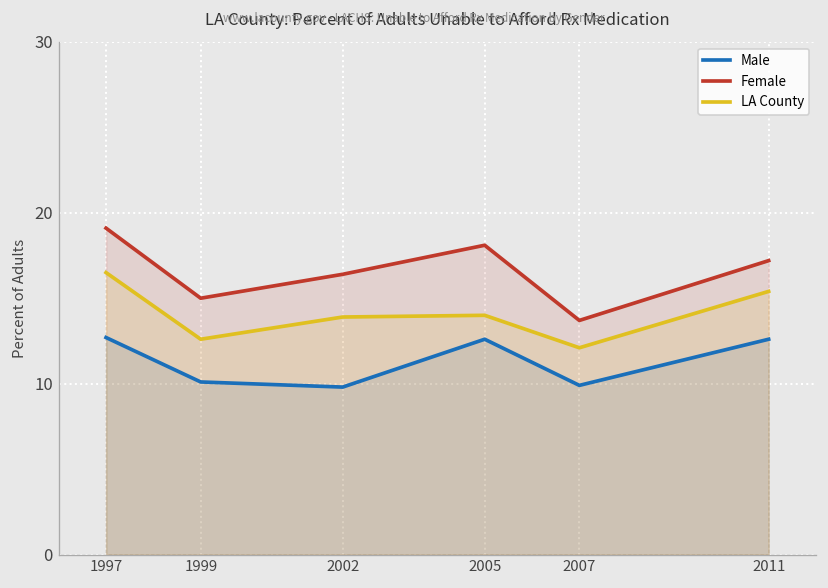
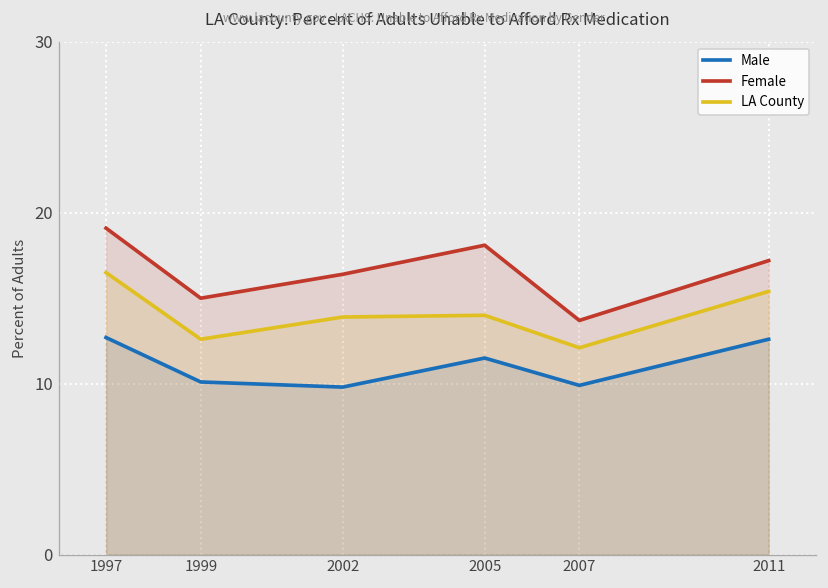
Male, 2005: 12.6 -> 11.5
